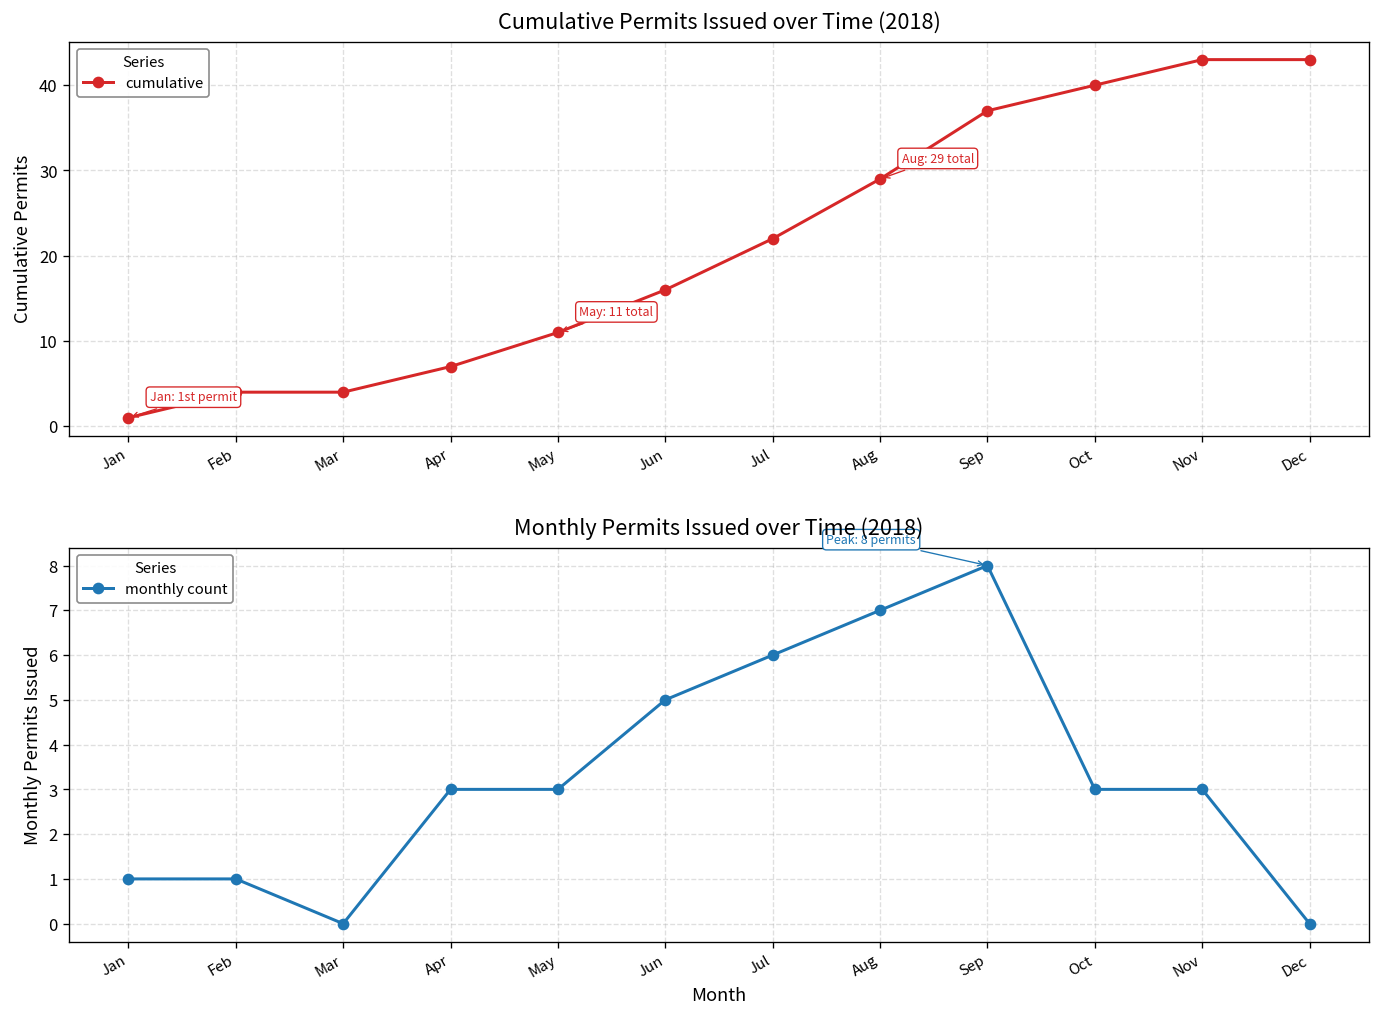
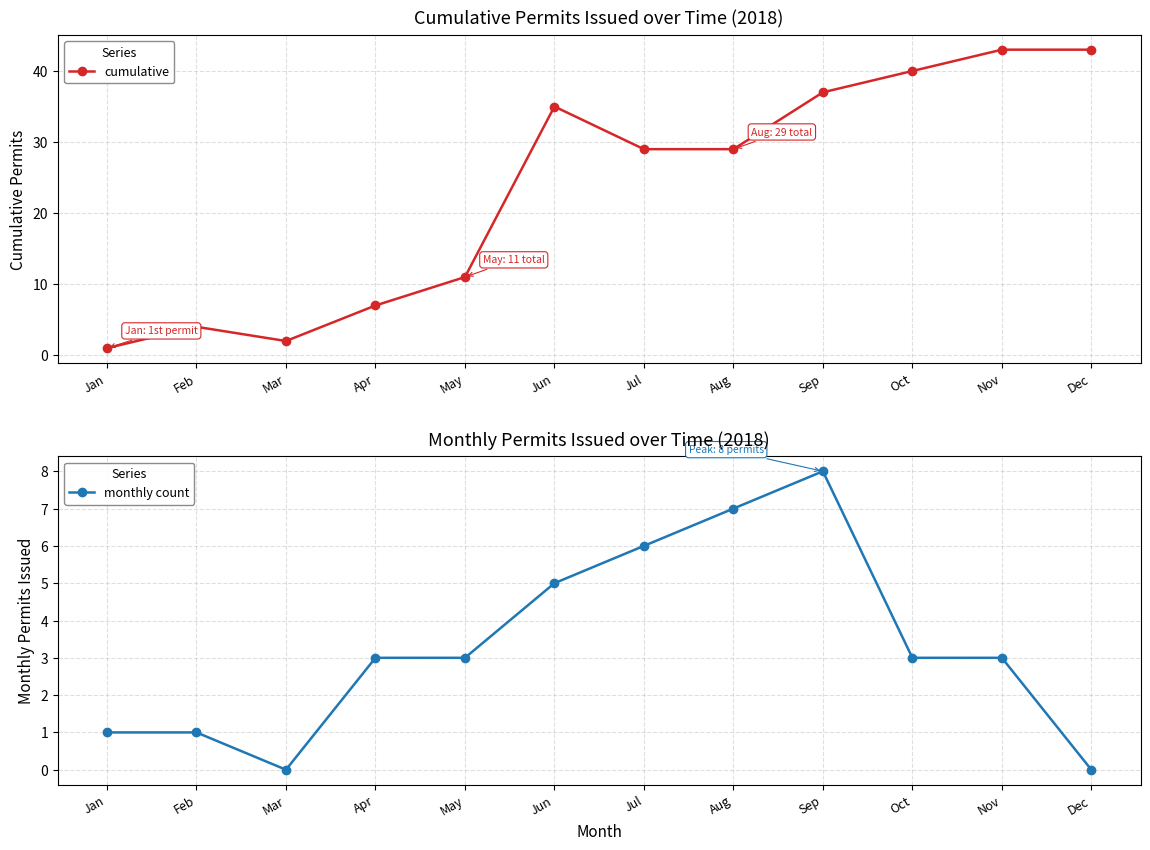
Cumulative Permits Issued over Time (2018), Mar: 4 -> 2
Cumulative Permits Issued over Time (2018), Jun: 16 -> 35
Cumulative Permits Issued over Time (2018), Jul: 22 -> 29
